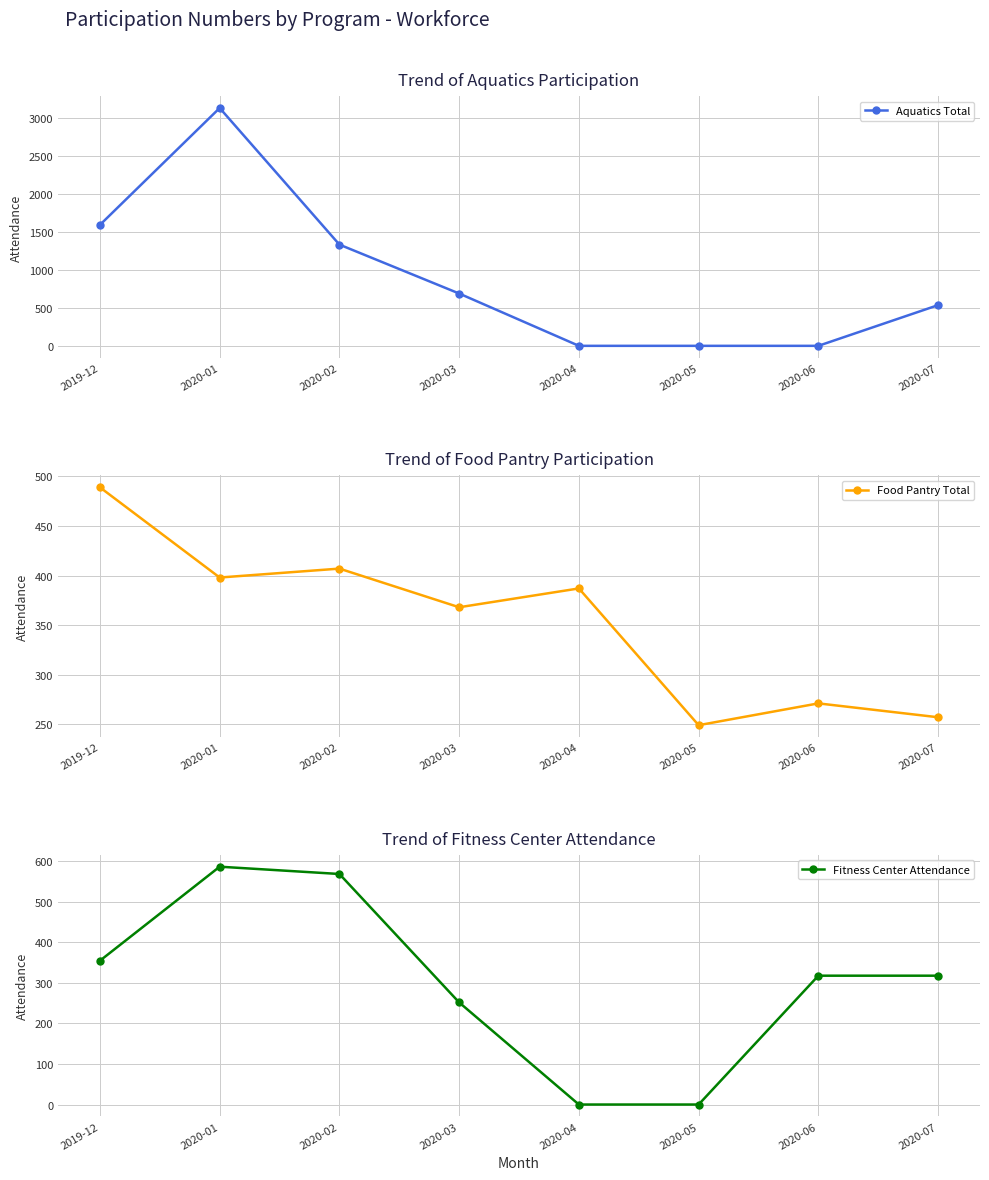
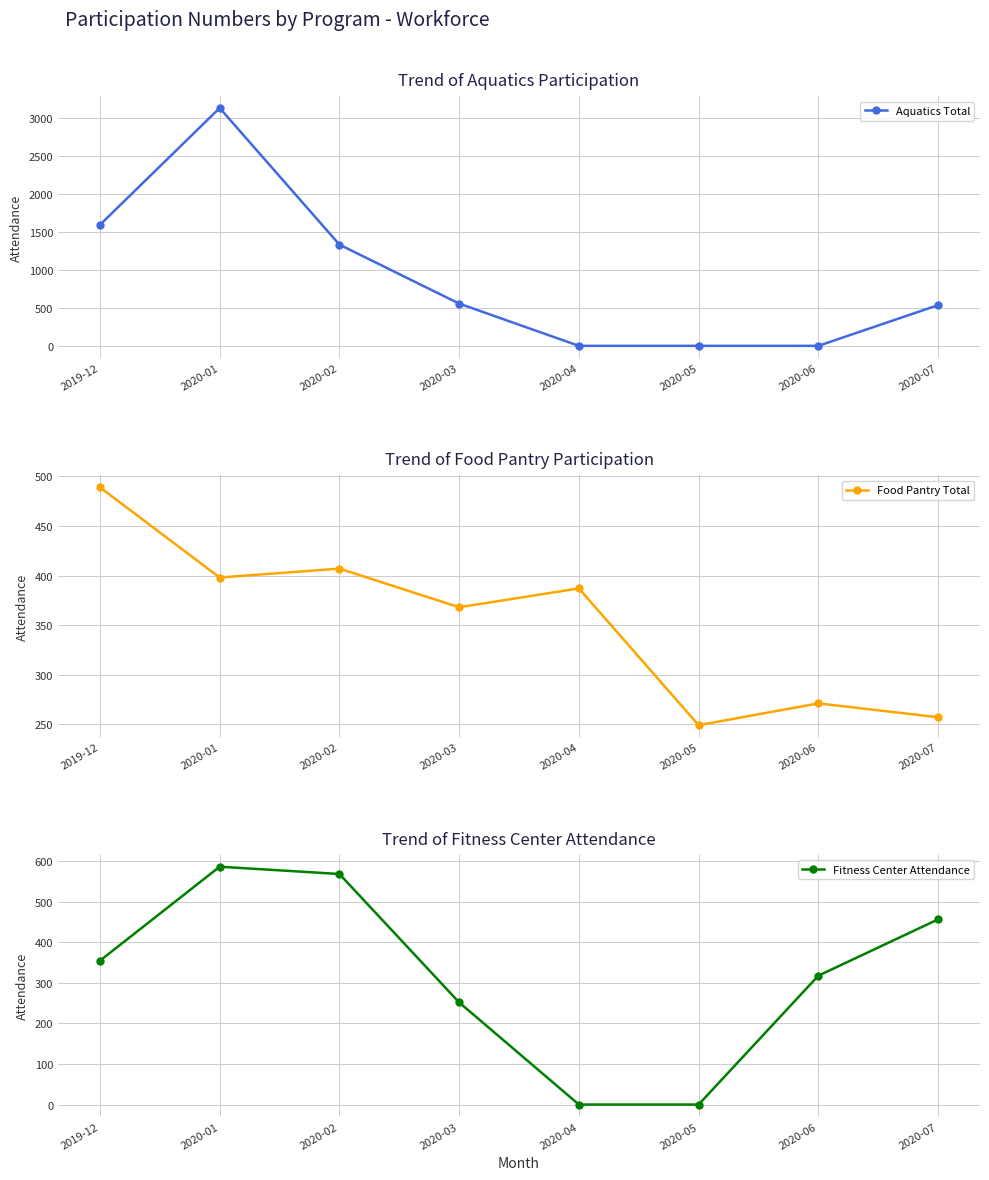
Trend of Aquatics Participation, 2020-03: 700 -> 600
Trend of Fitness Center Attendance, 2020-07: 320 -> 460
